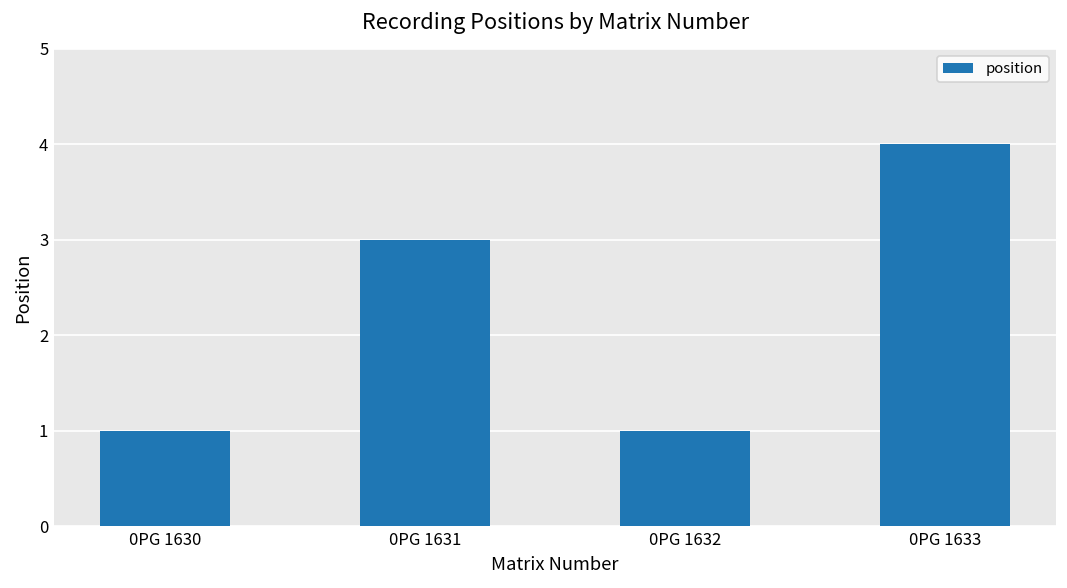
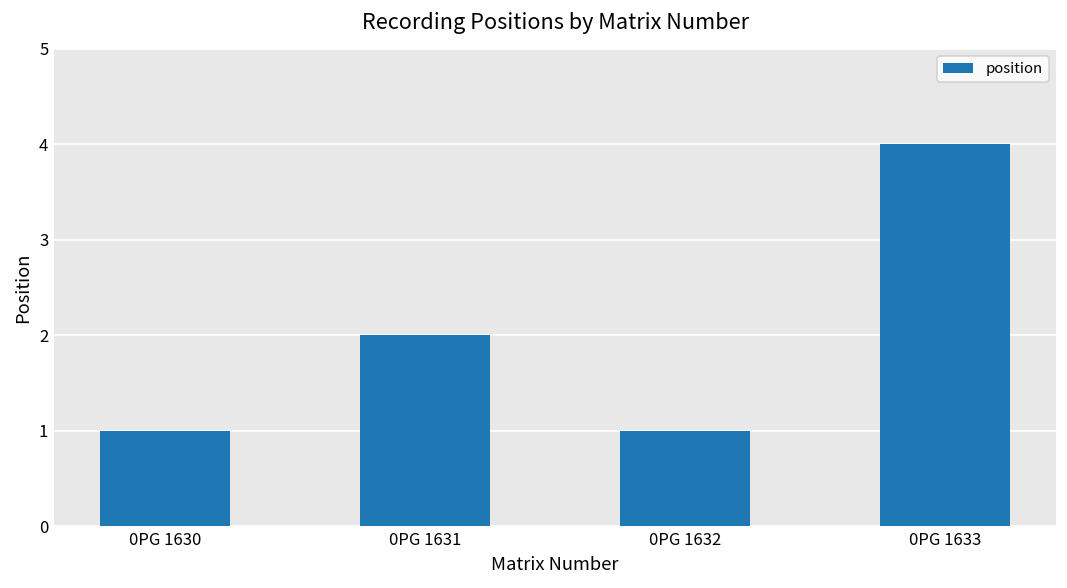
0PG 1631: 3 -> 2
